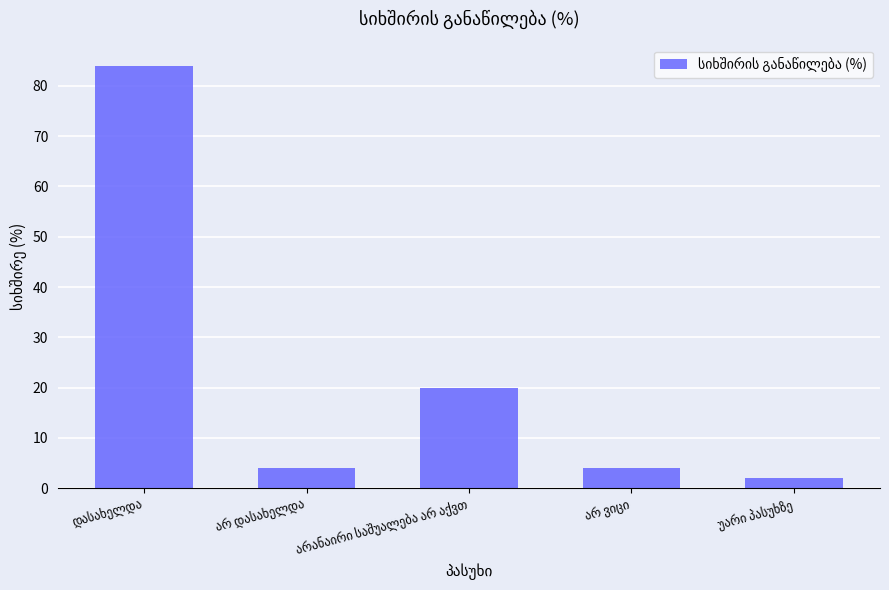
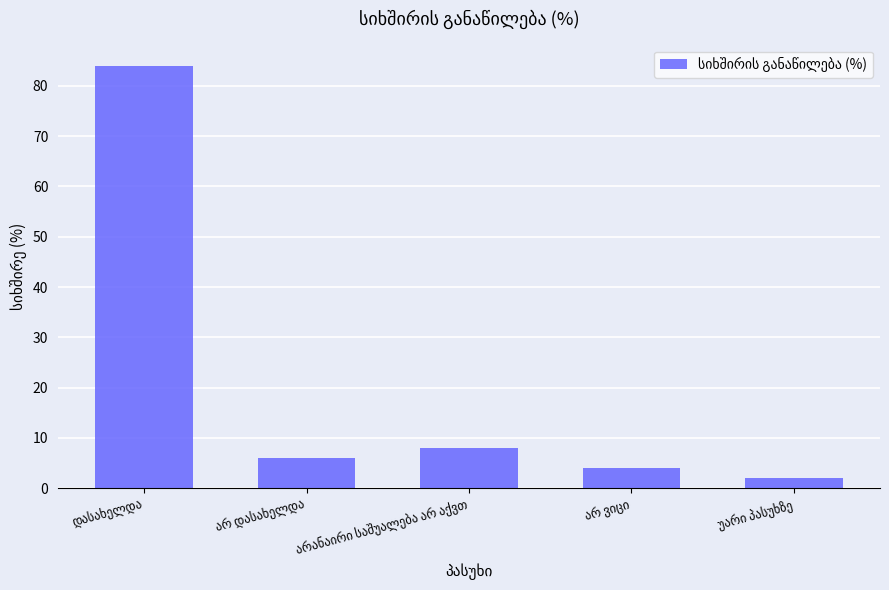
არ დასახელდა: 4 -> 6
არანაირი საშუალება არ აქვთ: 20 -> 8
